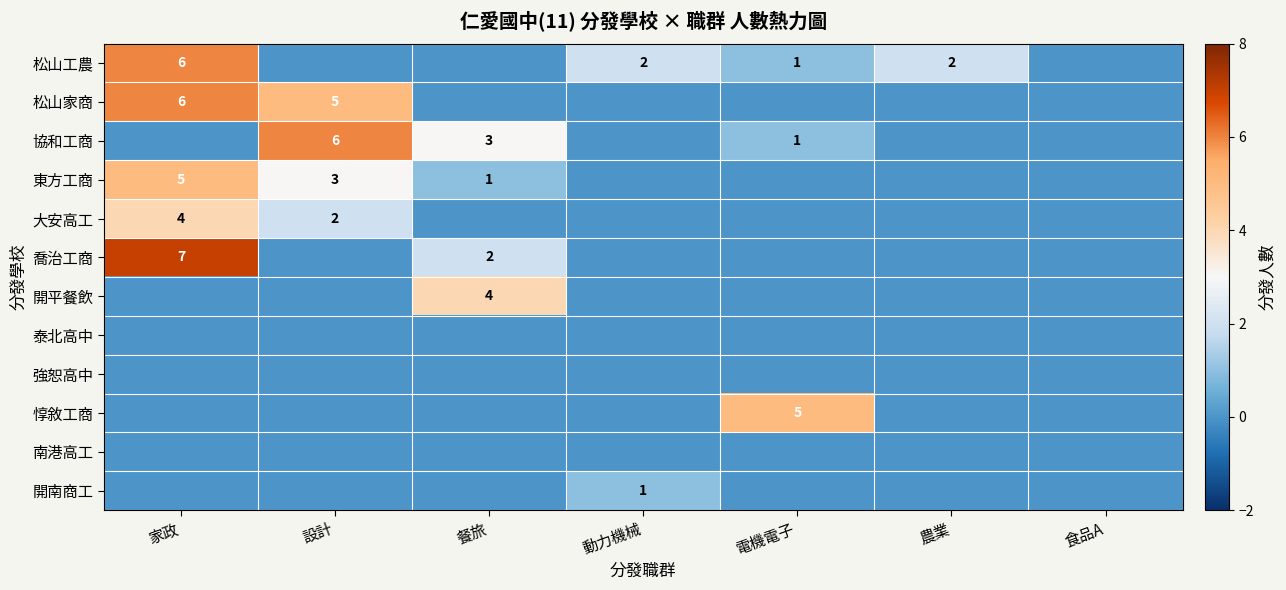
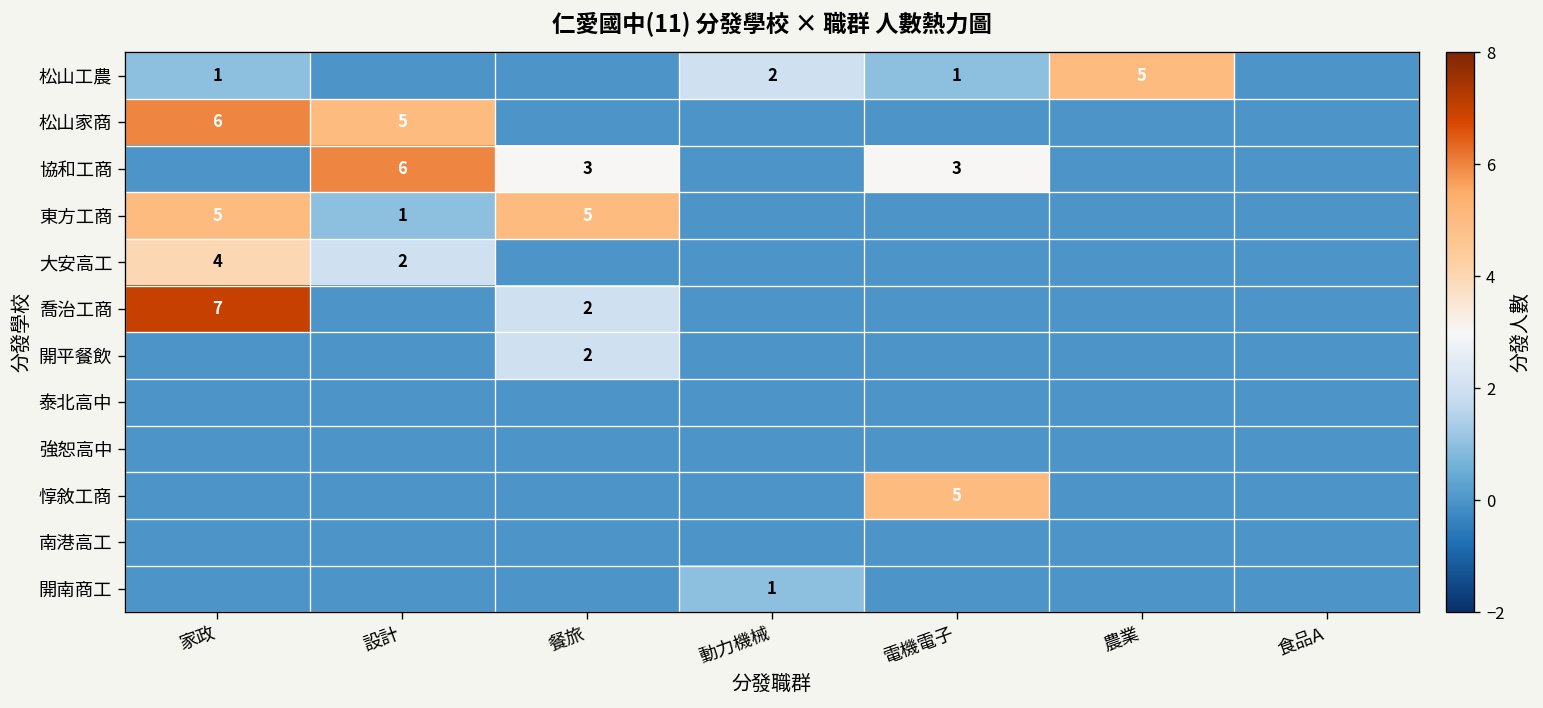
松山工農, 家政: 6 -> 1
松山工農, 農業: 2 -> 5
協和工商, 電機電子: 1 -> 3
東方工商, 設計: 3 -> 1
東方工商, 餐旅: 1 -> 5
開平餐飲, 餐旅: 4 -> 2
